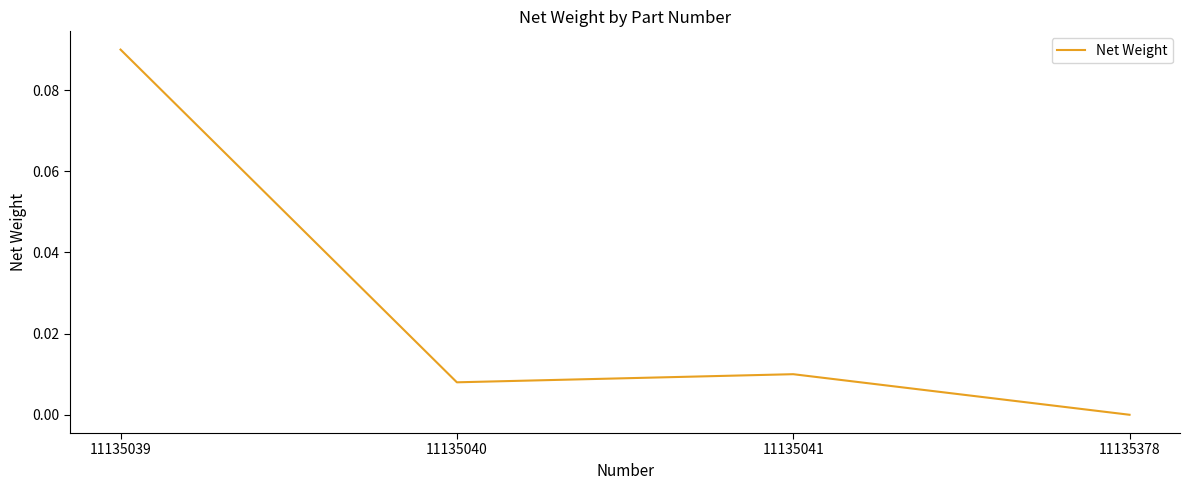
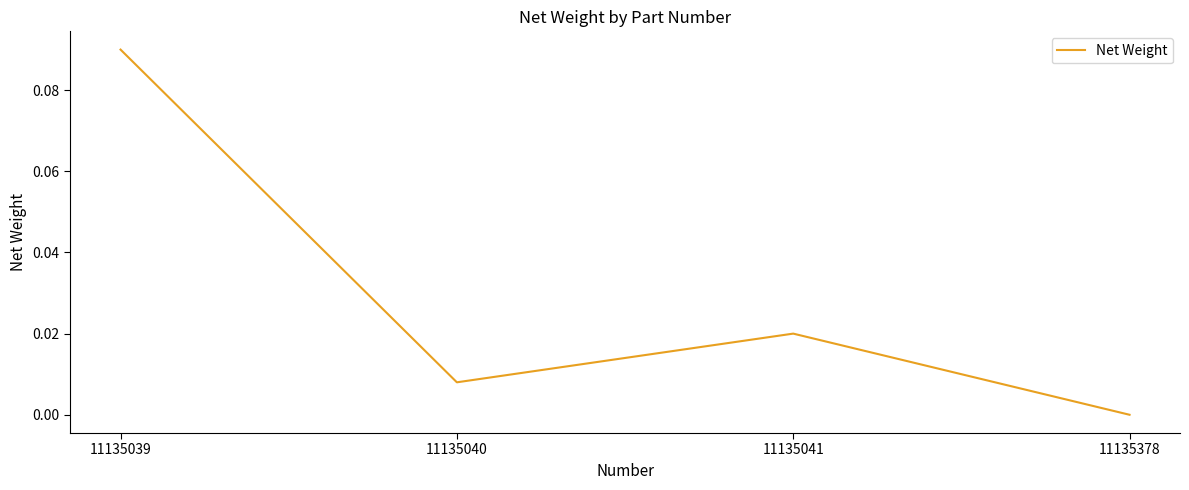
11135041: 0.01 -> 0.02
